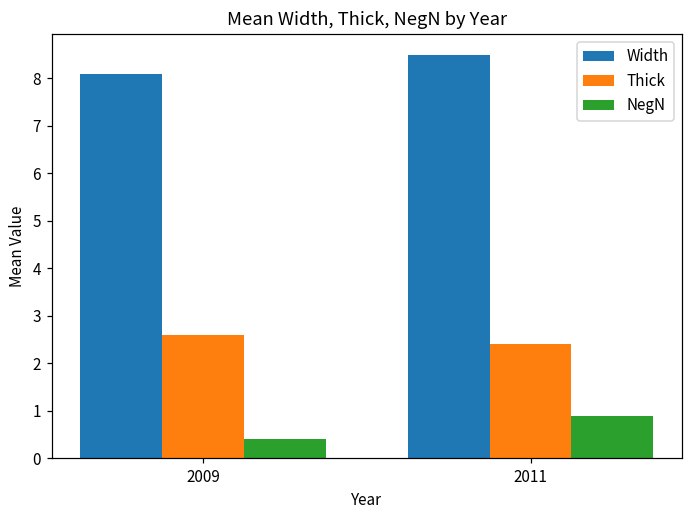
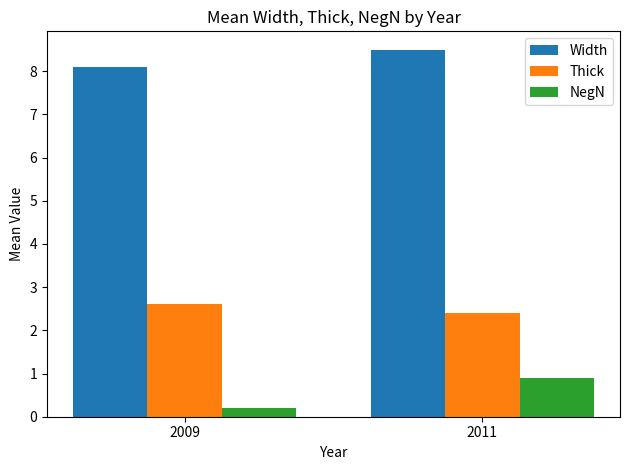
NegN, 2009: 0.4 -> 0.2
